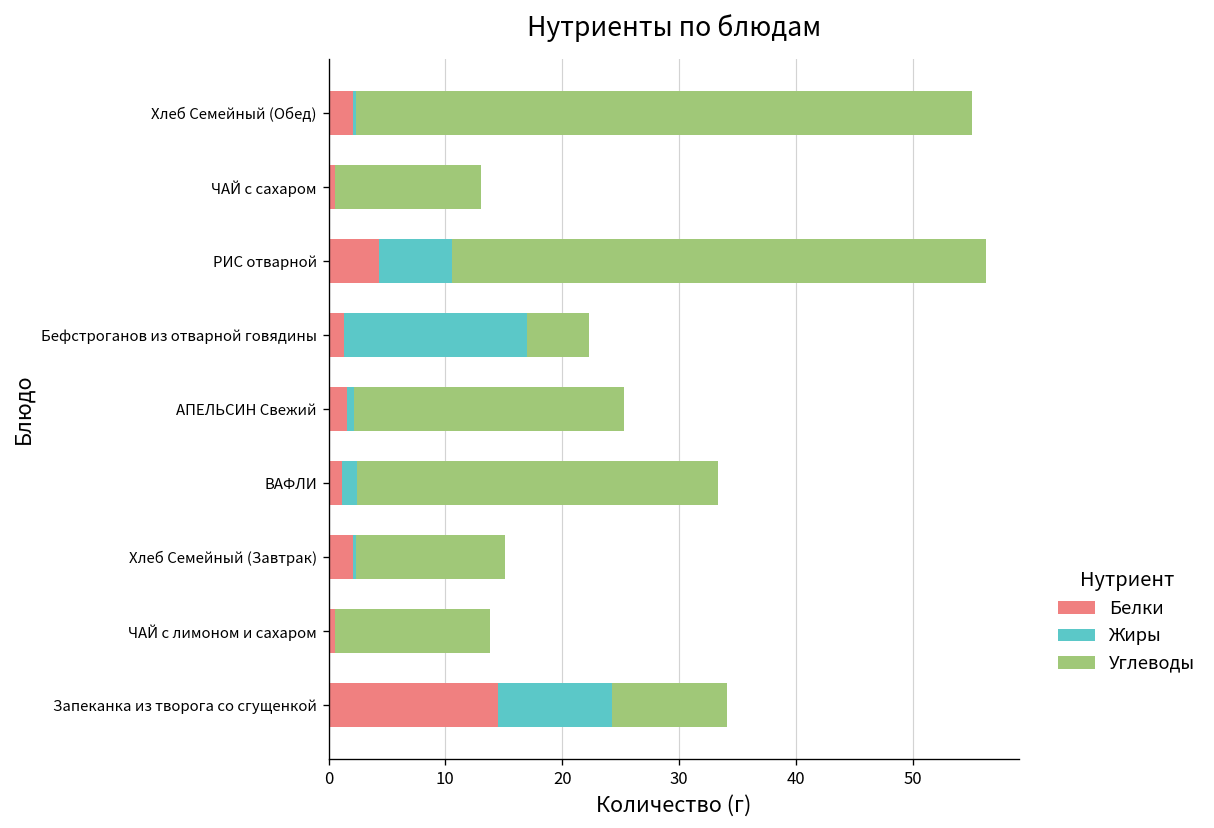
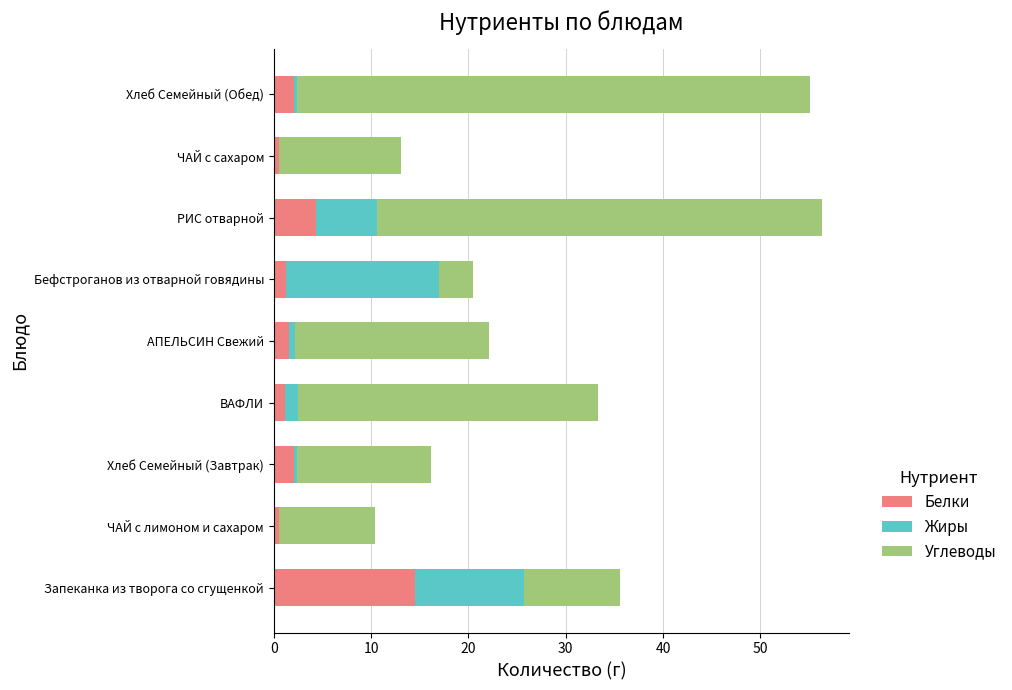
Углеводы, Бефстроганов из отварной говядины: 5 -> 3
Углеводы, АПЕЛЬСИН Свежий: 23 -> 20
Углеводы, Хлеб Семейный (Завтрак): 13 -> 14
Углеводы, ЧАЙ с лимоном и сахаром: 13 -> 10
Жиры, Запеканка из творога со сгущенкой: 10 -> 11
